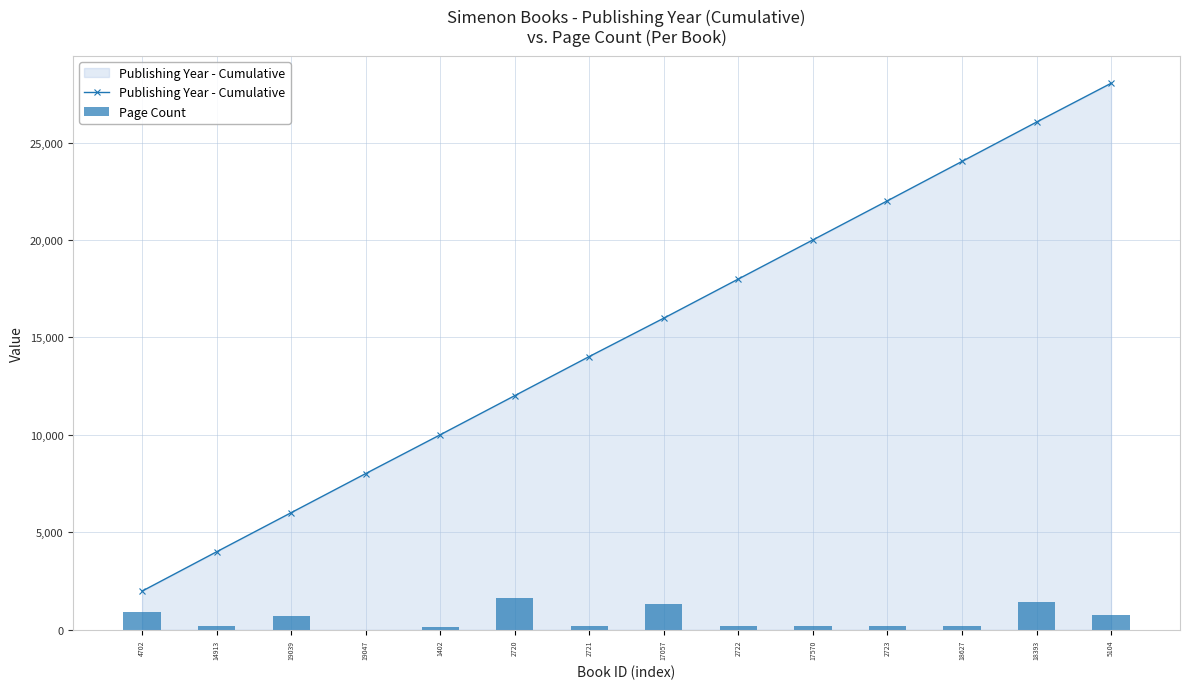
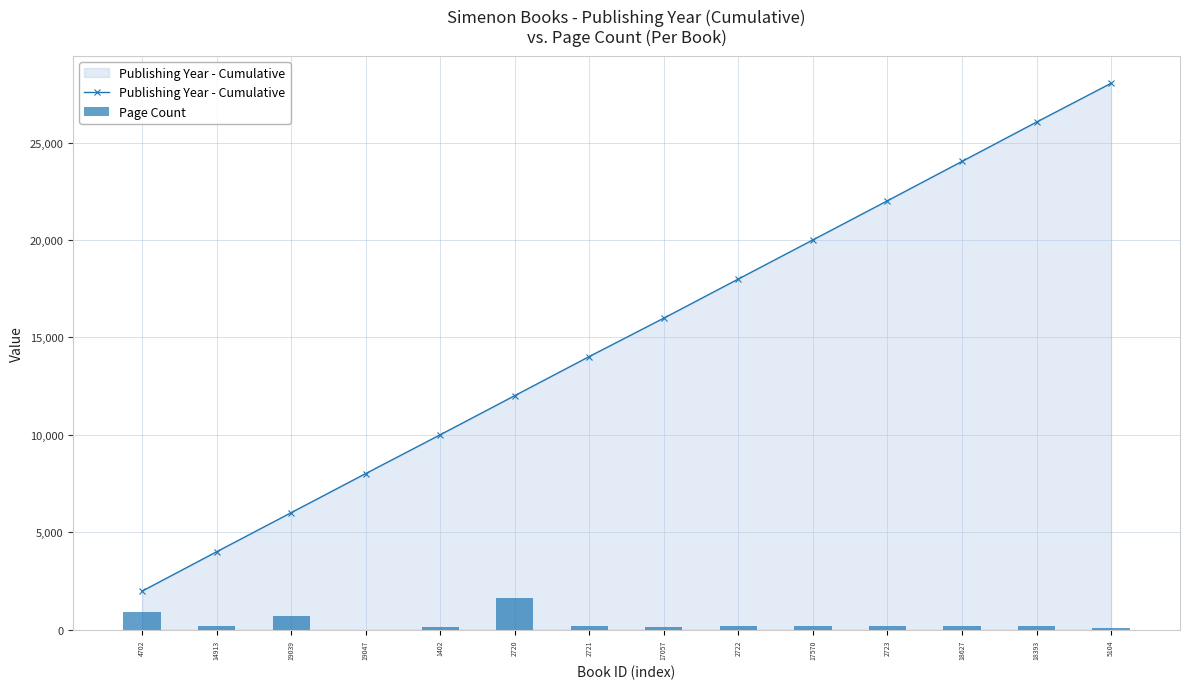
Page Count, 17057: 1,300 -> 200
Page Count, 18393: 1,500 -> 200
Page Count, 5104: 700 -> 100
